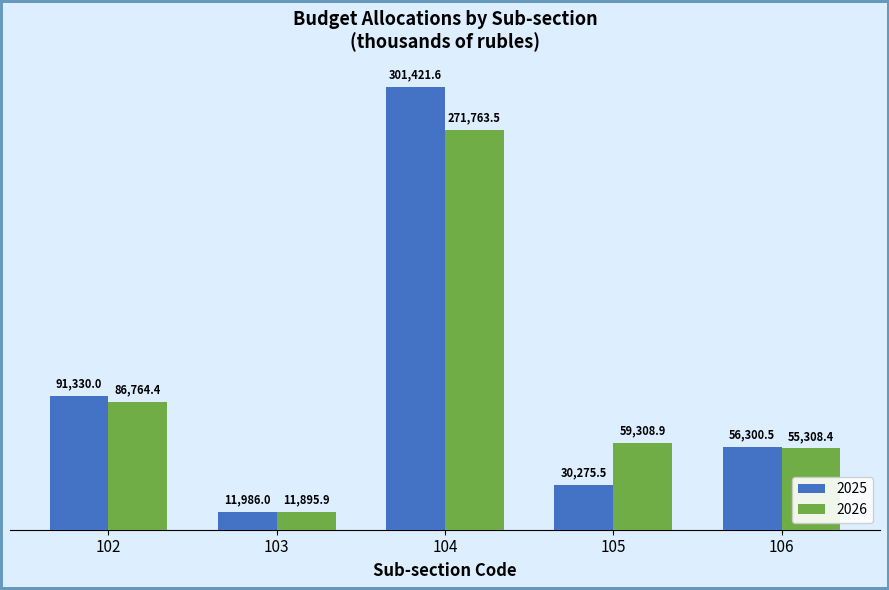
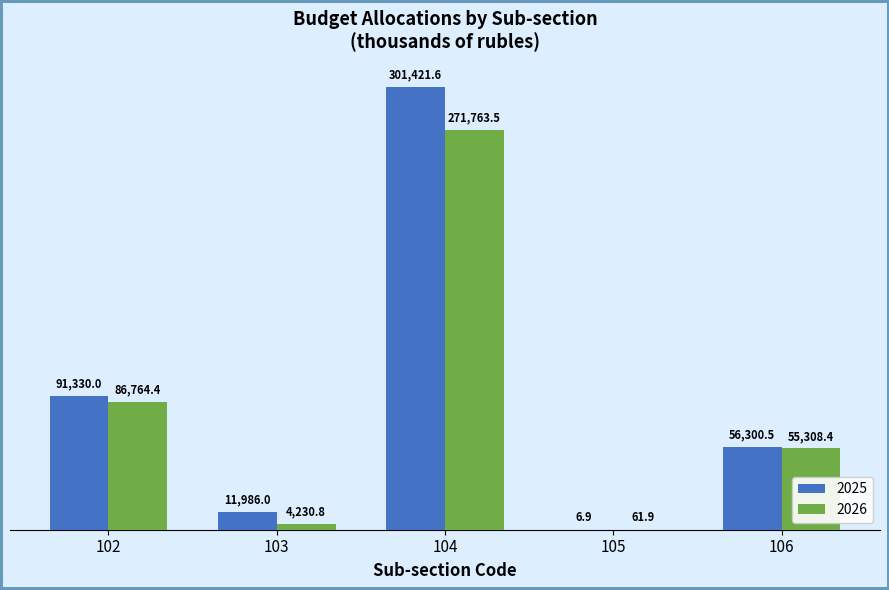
2026, 103: 11,895.9 -> 4,230.8
2025, 105: 30,275.5 -> 6.9
2026, 105: 59,308.9 -> 61.9
